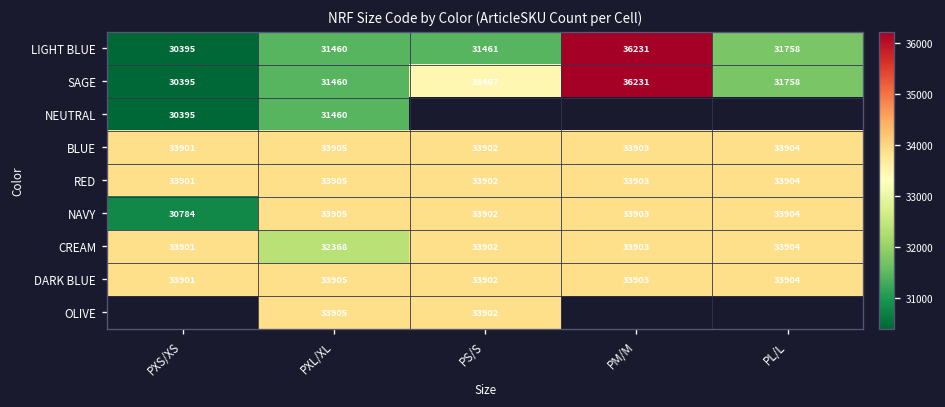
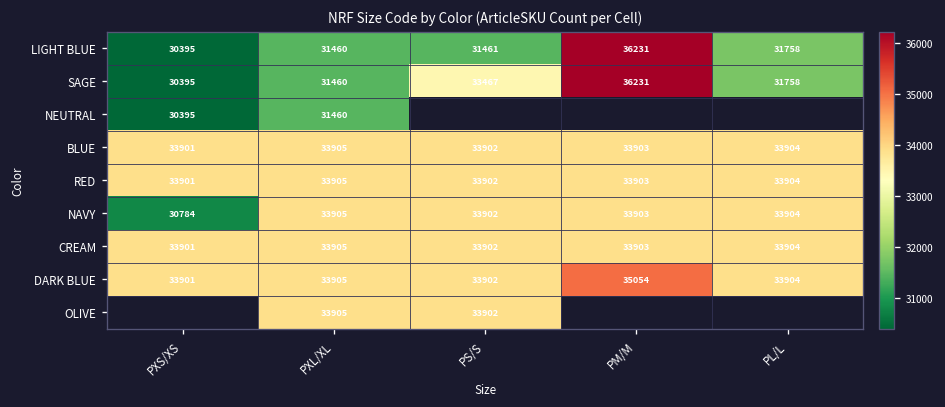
CREAM, PXL/XL: 32368 -> 33905
DARK BLUE, PM/M: 33903 -> 35054
